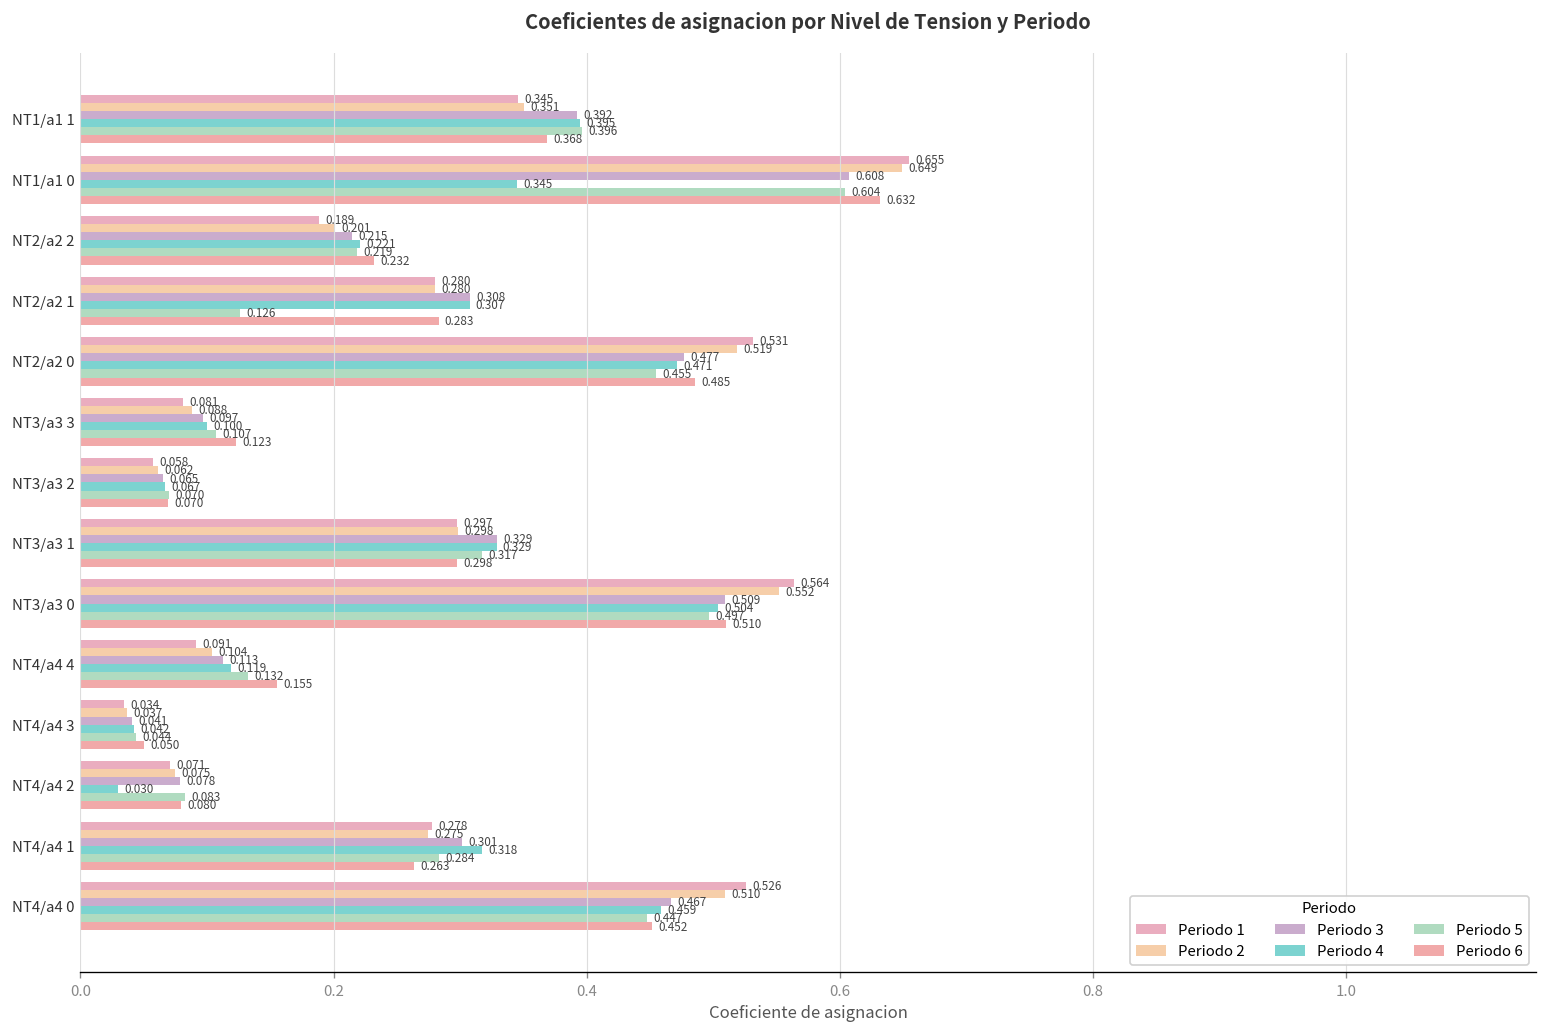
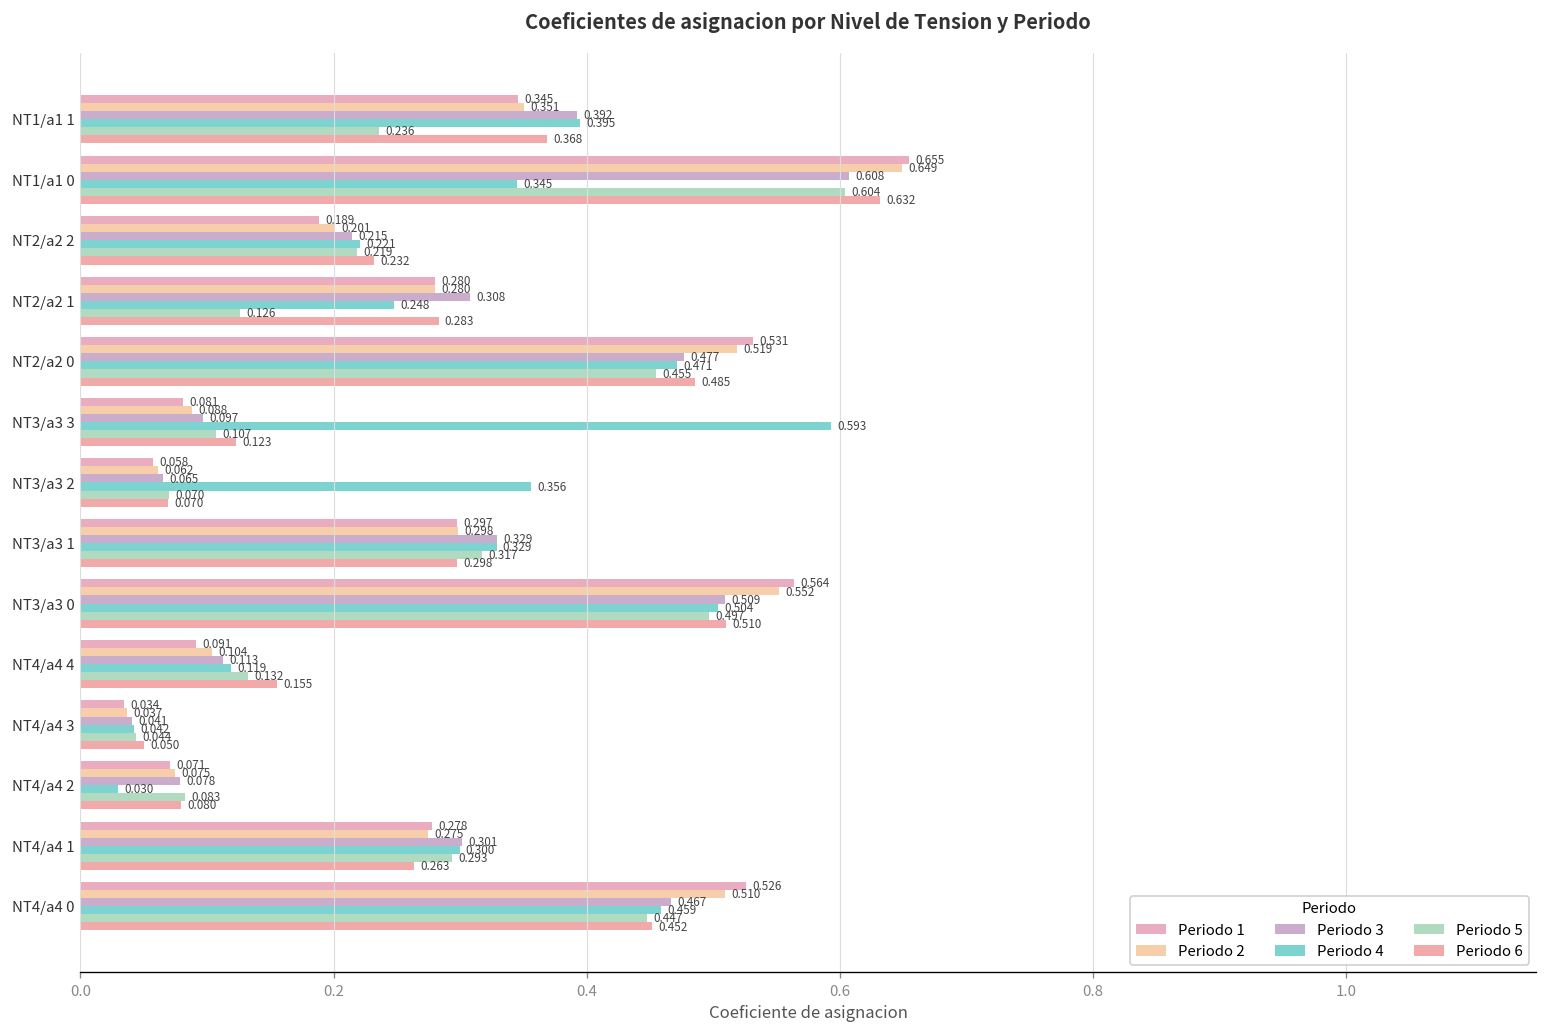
Periodo 5, NT1/a1 1: 0.396 -> 0.236
Periodo 4, NT2/a2 1: 0.307 -> 0.248
Periodo 4, NT3/a3 3: 0.100 -> 0.593
Periodo 4, NT3/a3 2: 0.067 -> 0.356
Periodo 4, NT4/a4 1: 0.318 -> 0.300
Periodo 5, NT4/a4 1: 0.284 -> 0.293
